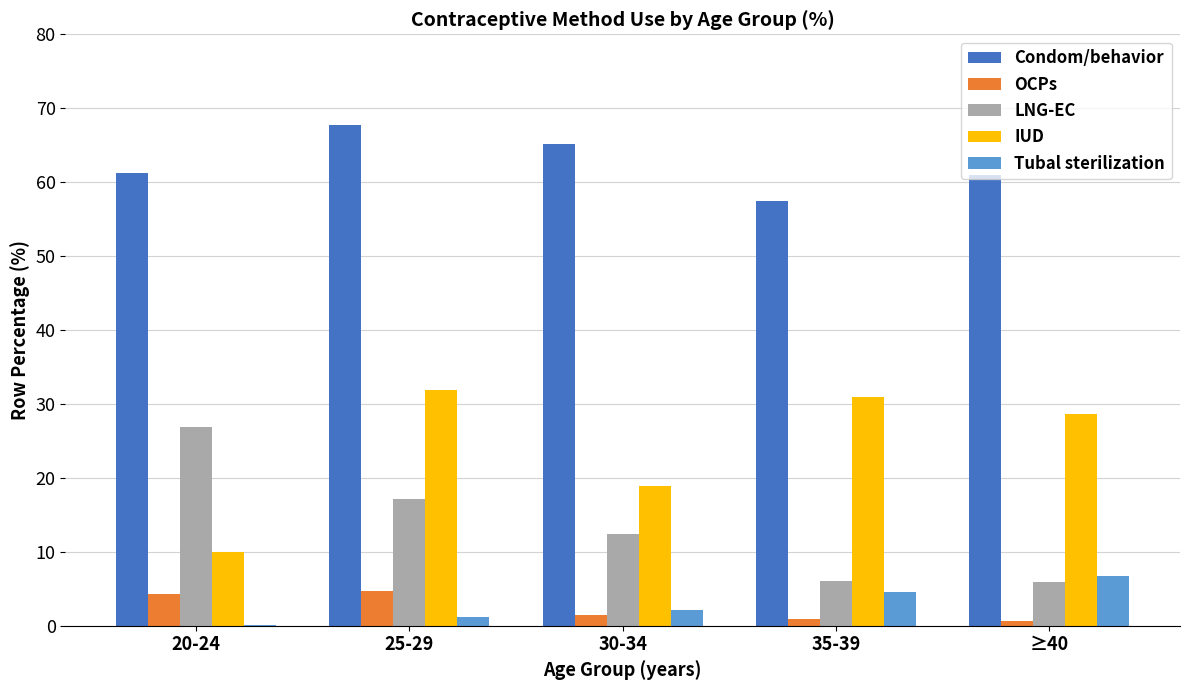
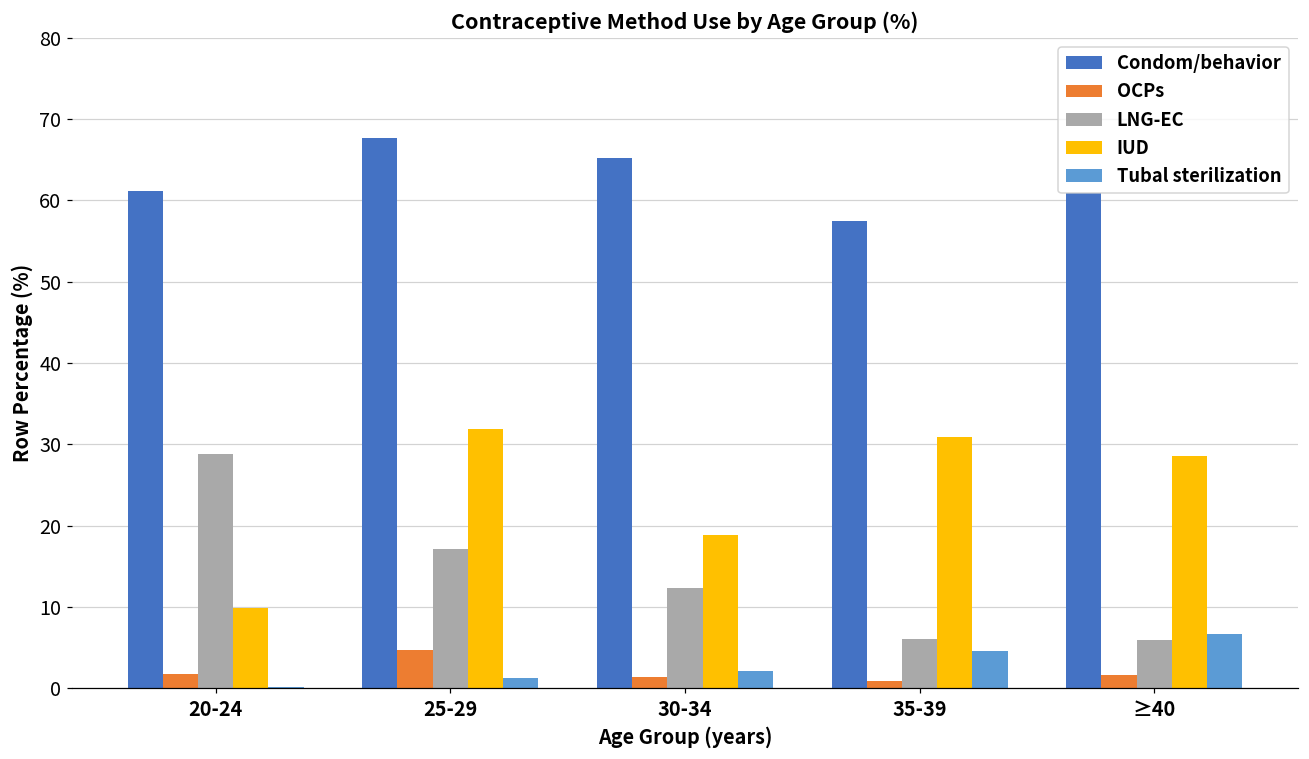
OCPs, 20-24: 4 -> 2
LNG-EC, 20-24: 27 -> 29
OCPs, ≥40: 1 -> 2
